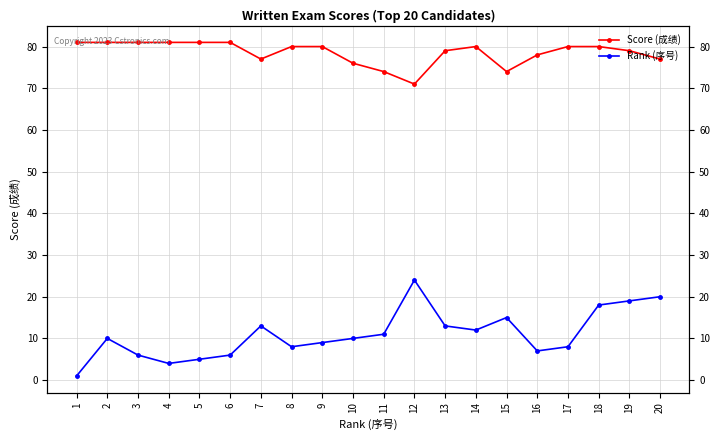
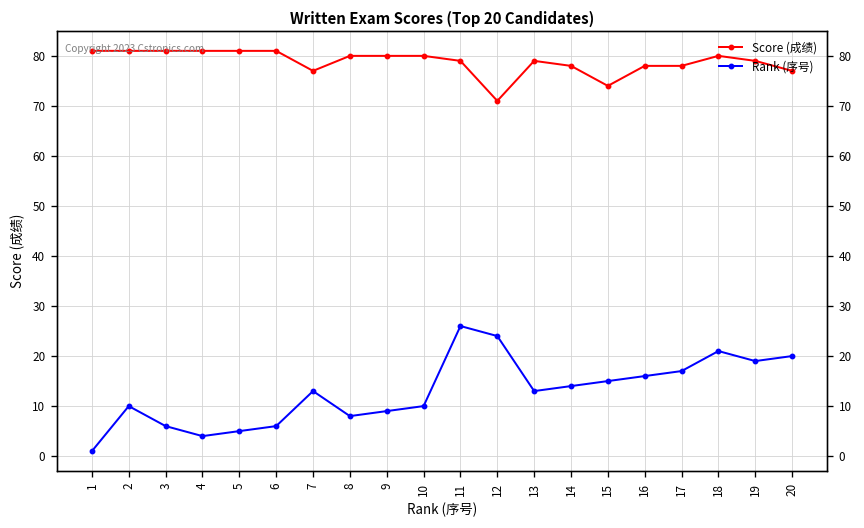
Score (成绩), 10: 76 -> 80
Score (成绩), 11: 74 -> 79
Rank (序号), 11: 11 -> 26
Score (成绩), 14: 80 -> 78
Rank (序号), 14: 12 -> 14
Rank (序号), 16: 7 -> 16
Score (成绩), 17: 80 -> 78
Rank (序号), 17: 8 -> 17
Rank (序号), 18: 18 -> 21
